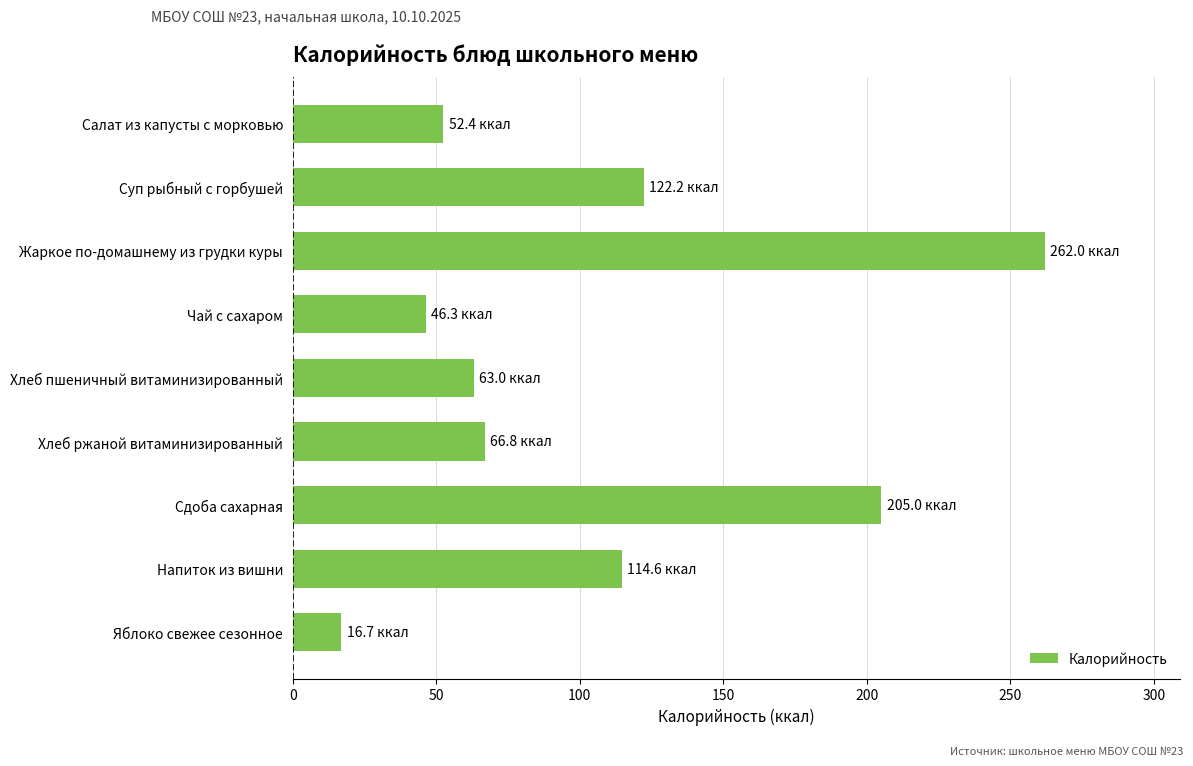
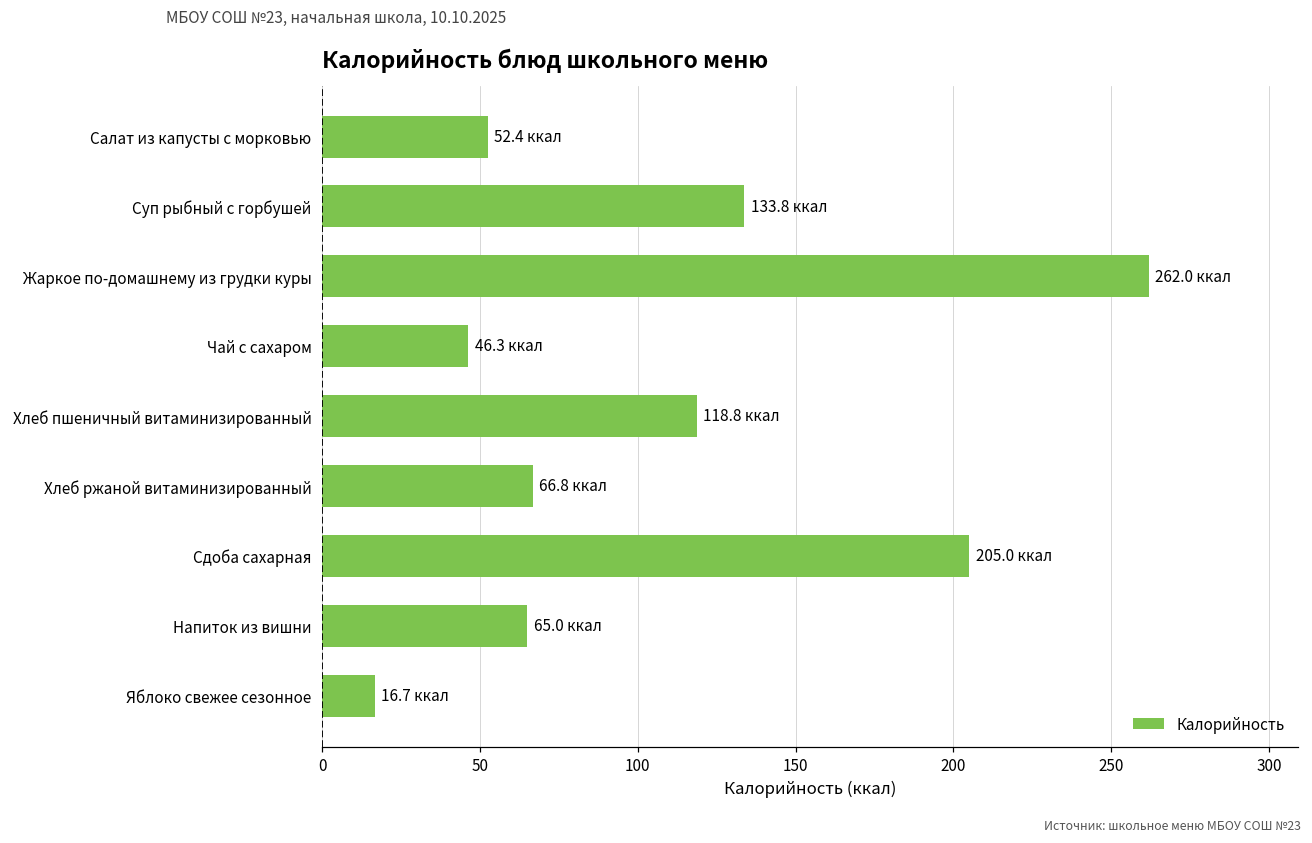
Суп рыбный с горбушей: 122.2 -> 133.8
Хлеб пшеничный витаминизированный: 63.0 -> 118.8
Напиток из вишни: 114.6 -> 65.0
